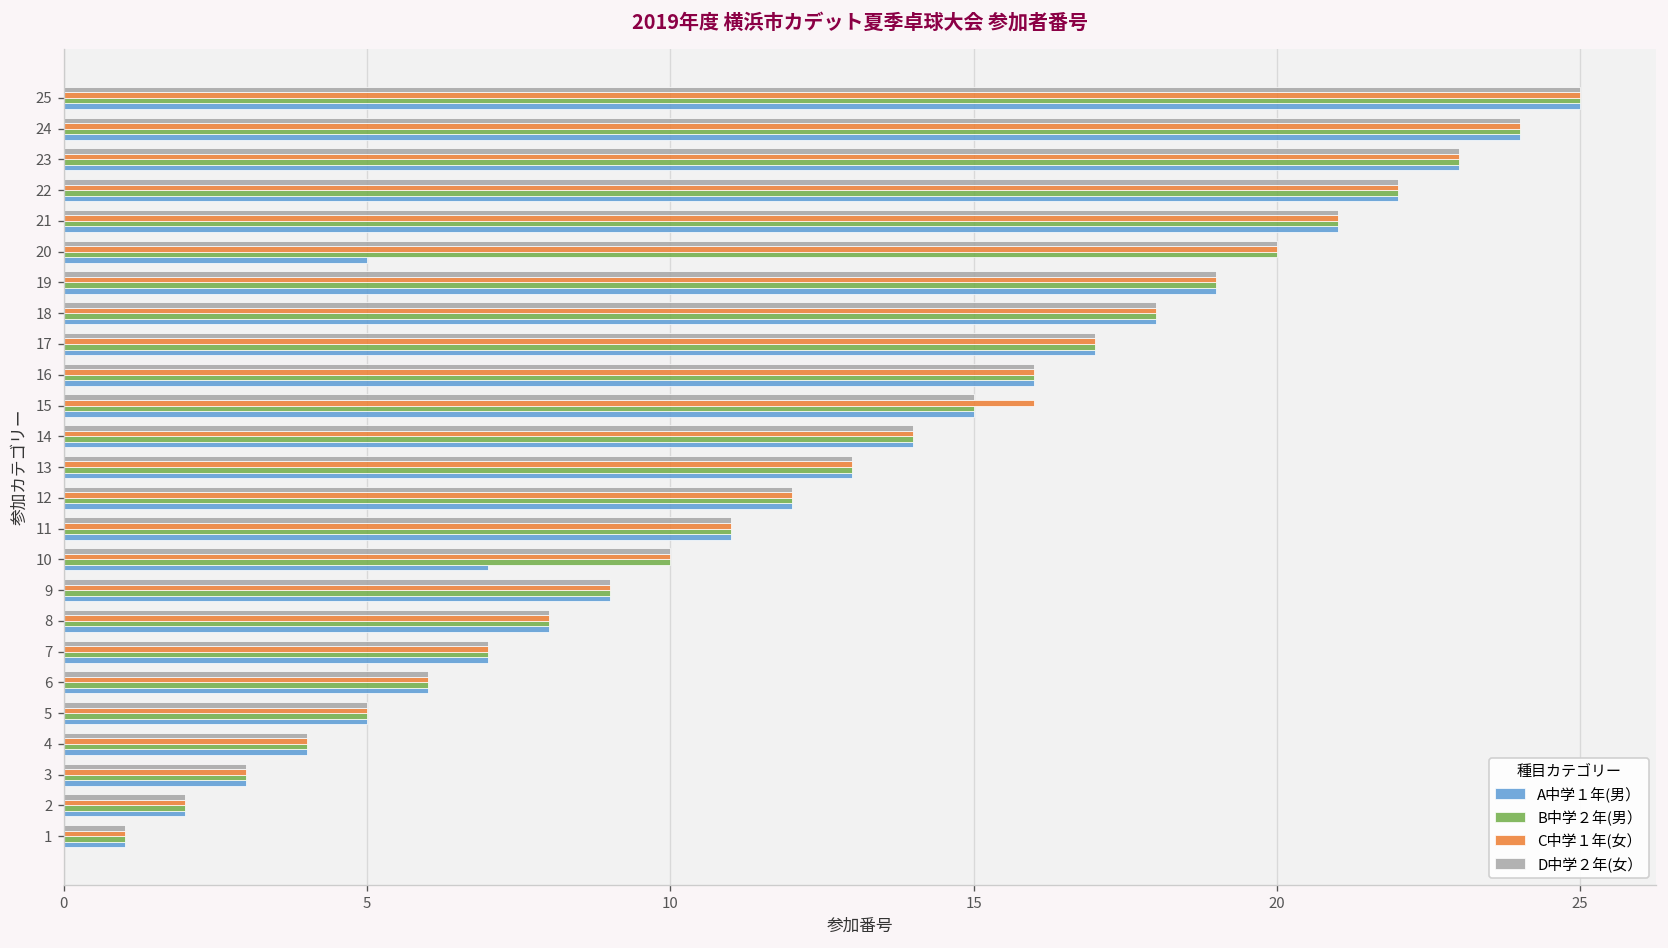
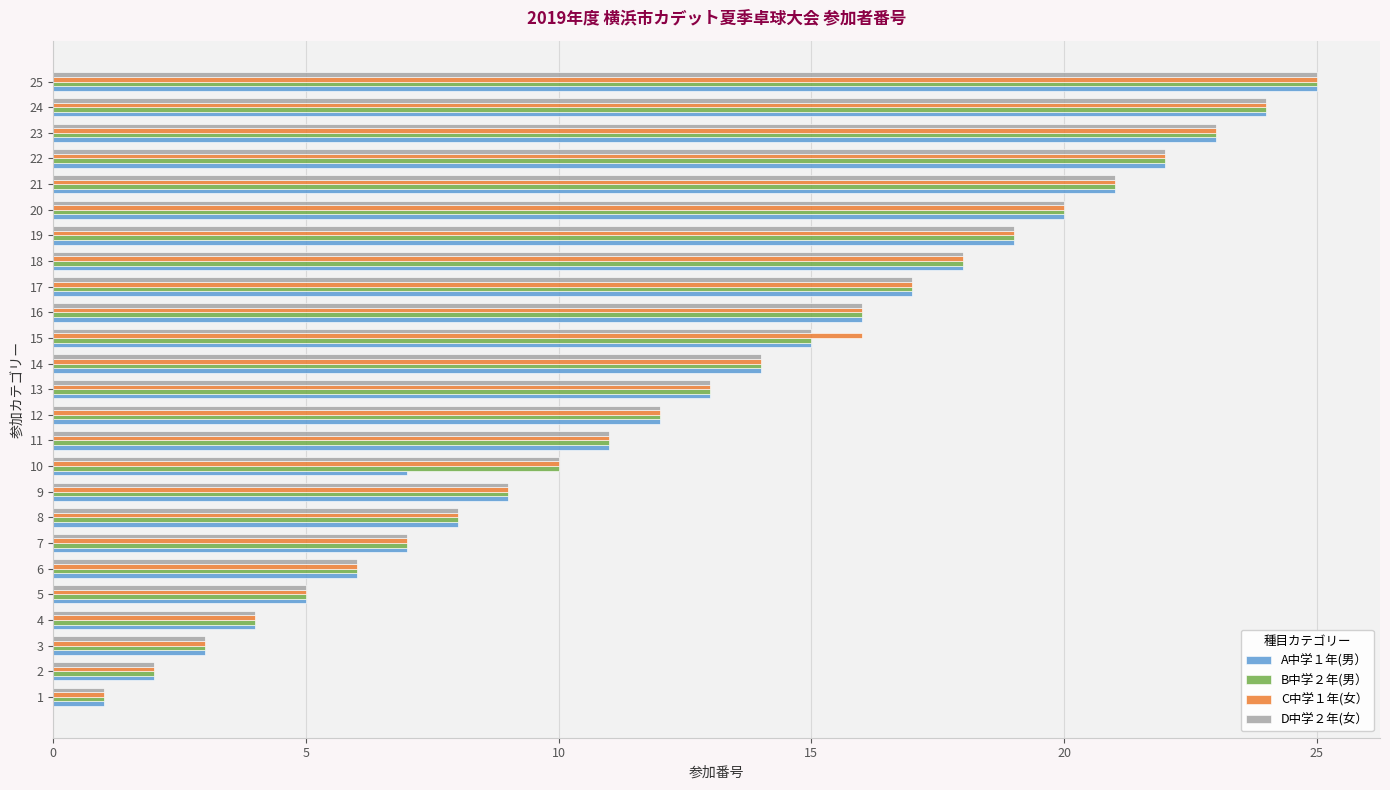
A中学１年(男）, 20: 5 -> 20
